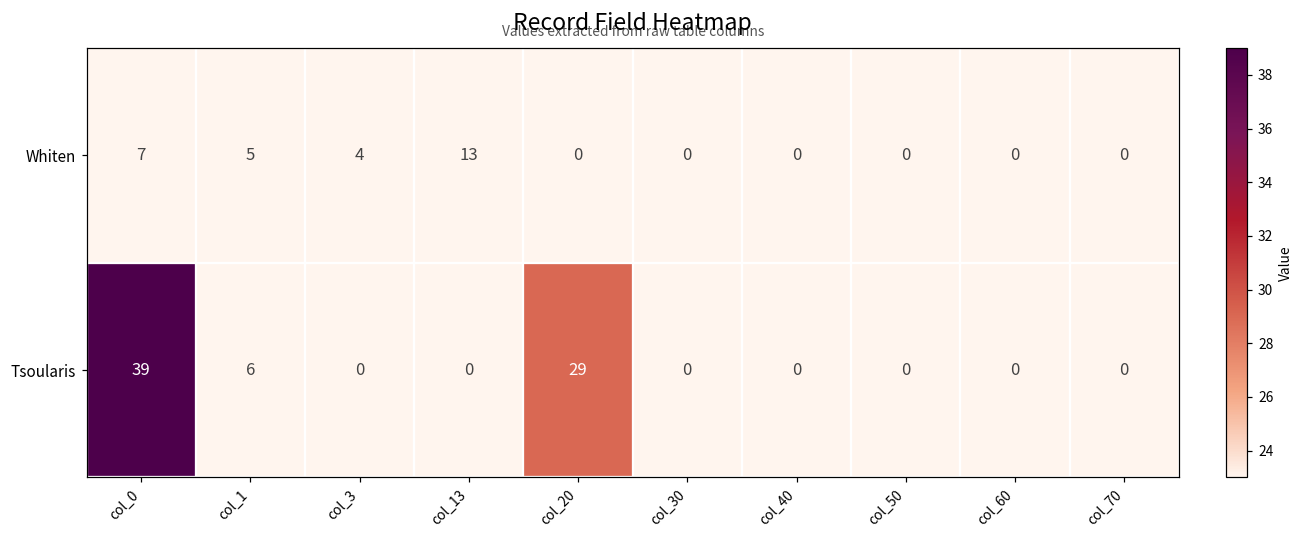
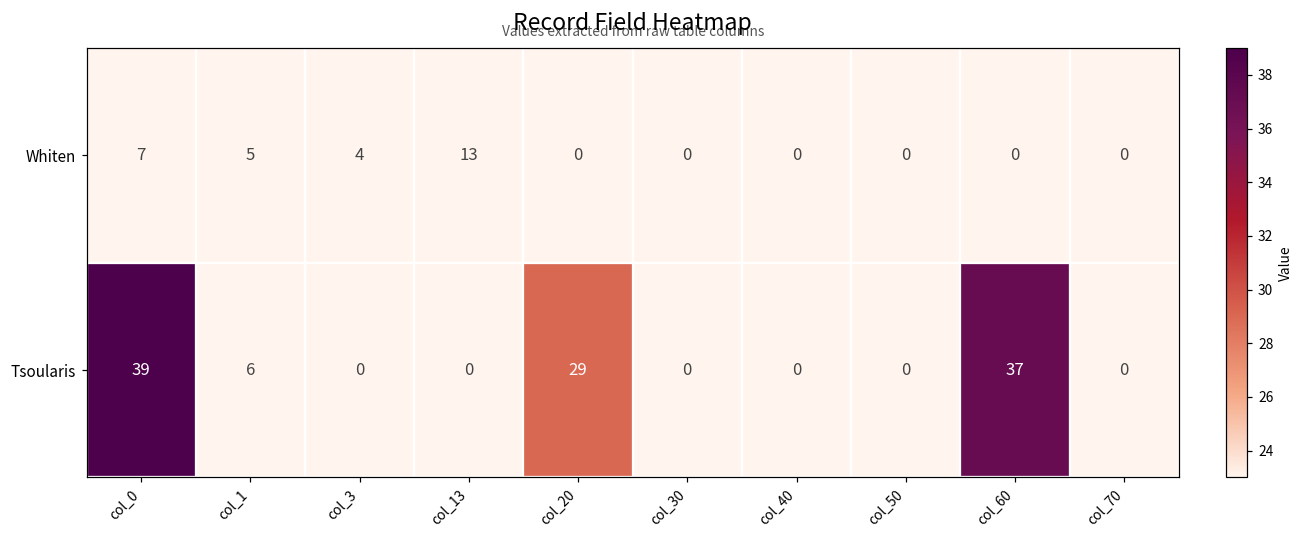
Tsoularis, col_60: 0 -> 37
